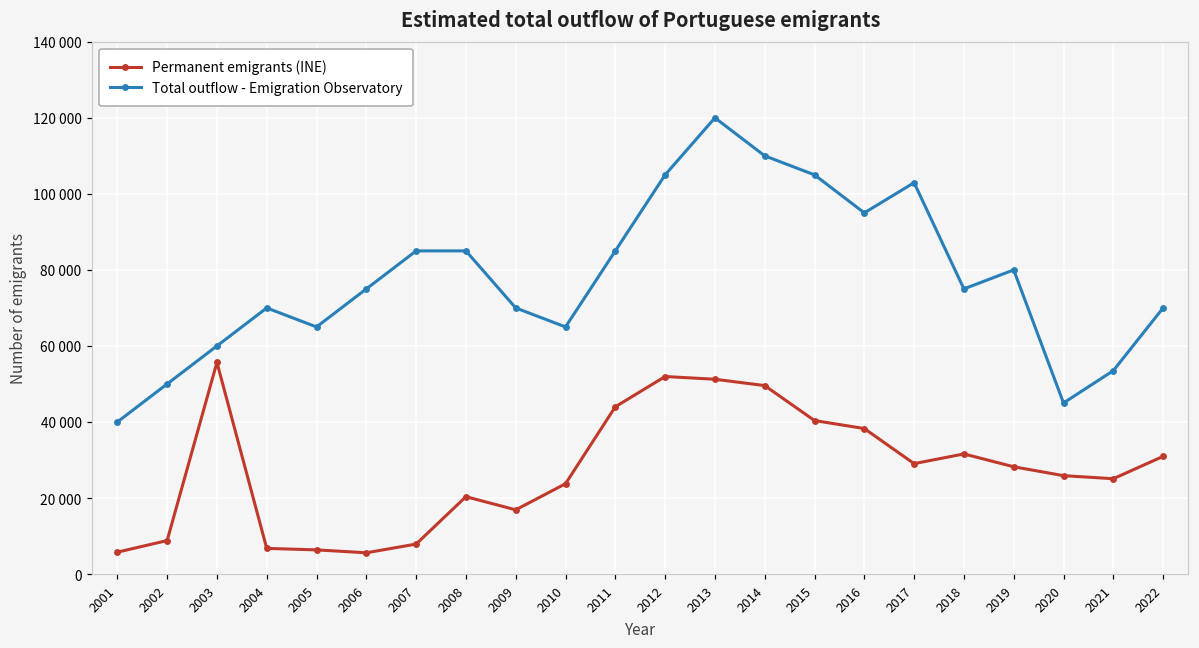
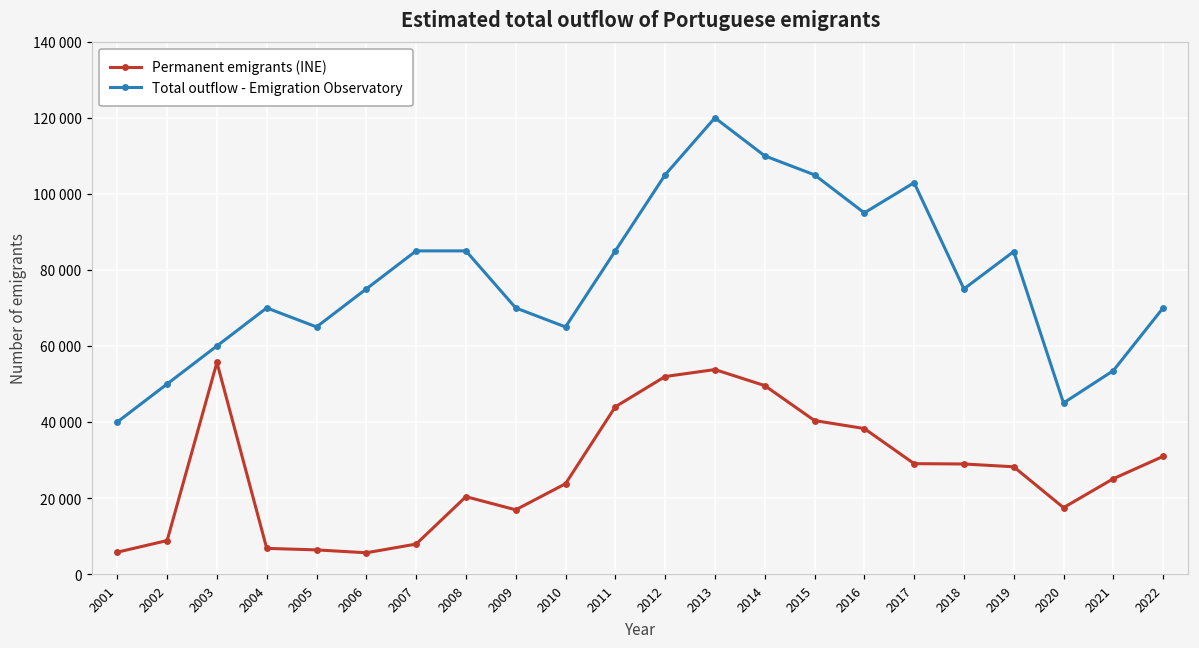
Permanent emigrants (INE), 2013: 51000 -> 54000
Permanent emigrants (INE), 2018: 32000 -> 29000
Total outflow - Emigration Observatory, 2019: 80000 -> 85000
Permanent emigrants (INE), 2020: 26000 -> 17000
